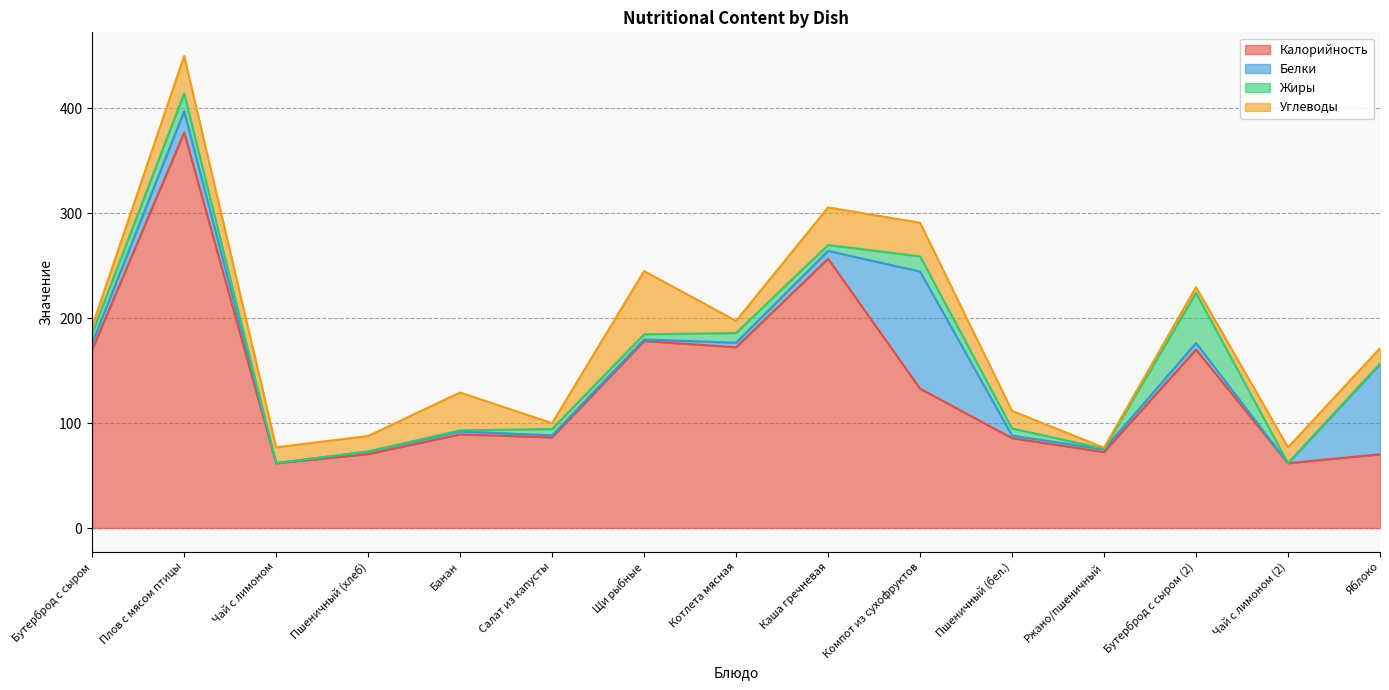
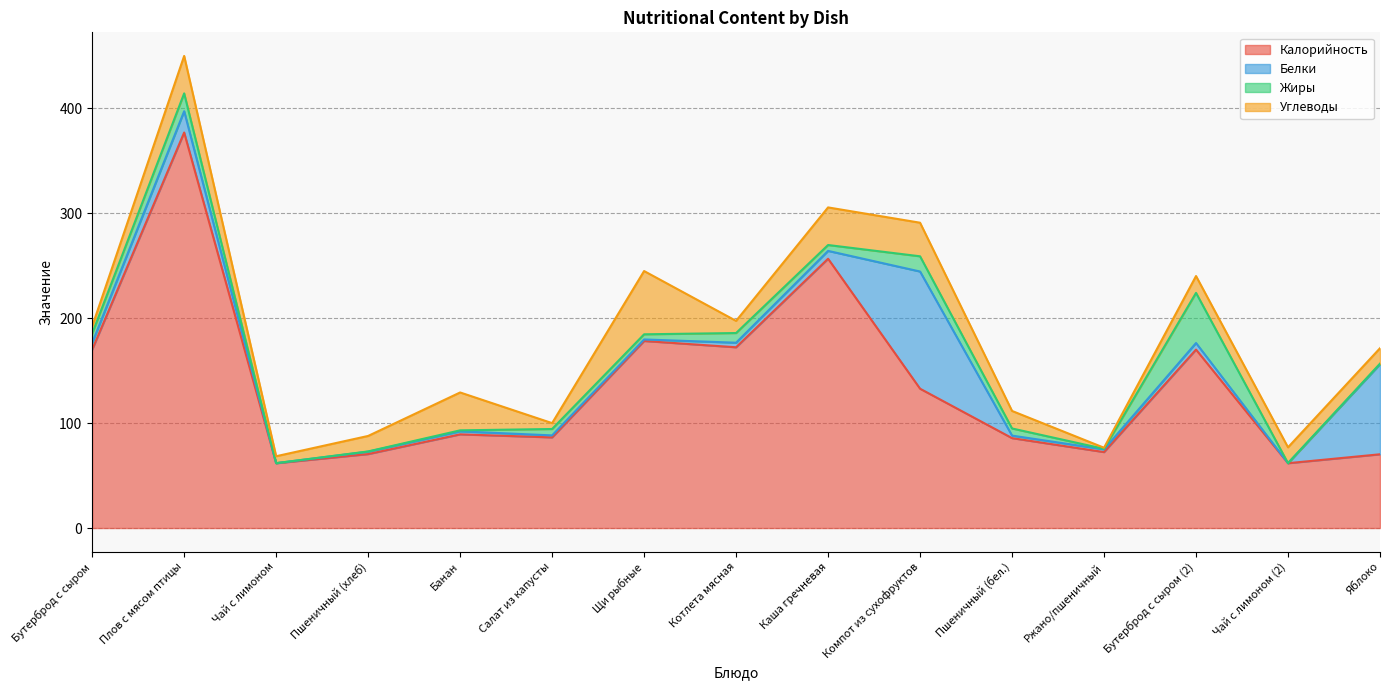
Углеводы, Чай с лимоном: 15 -> 7
Углеводы, Бутерброд с сыром (2): 6 -> 16
